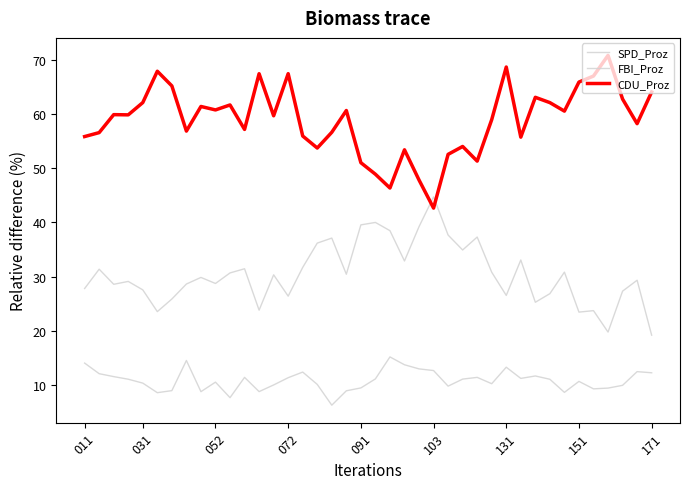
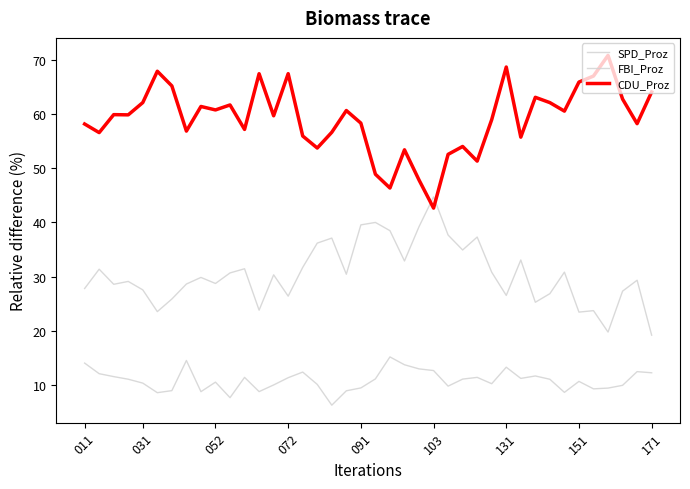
CDU_Proz, 011: 56 -> 58
CDU_Proz, 091: 51 -> 58
